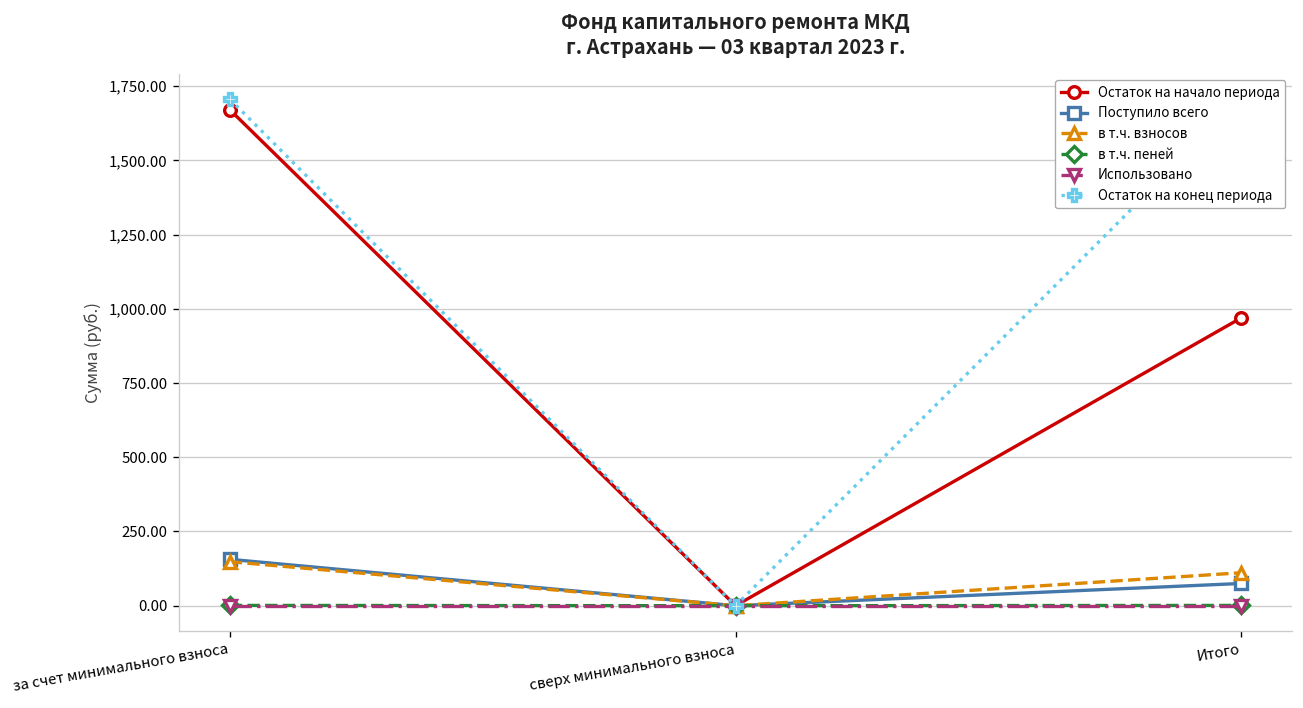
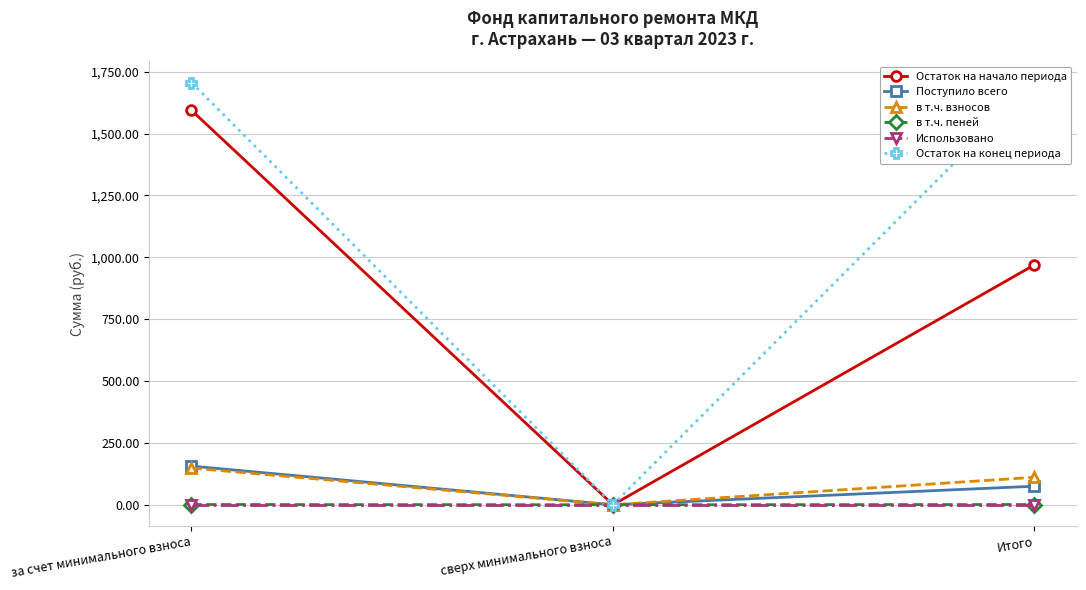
Остаток на начало периода, за счет минимального взноса: 1,670 -> 1,590
